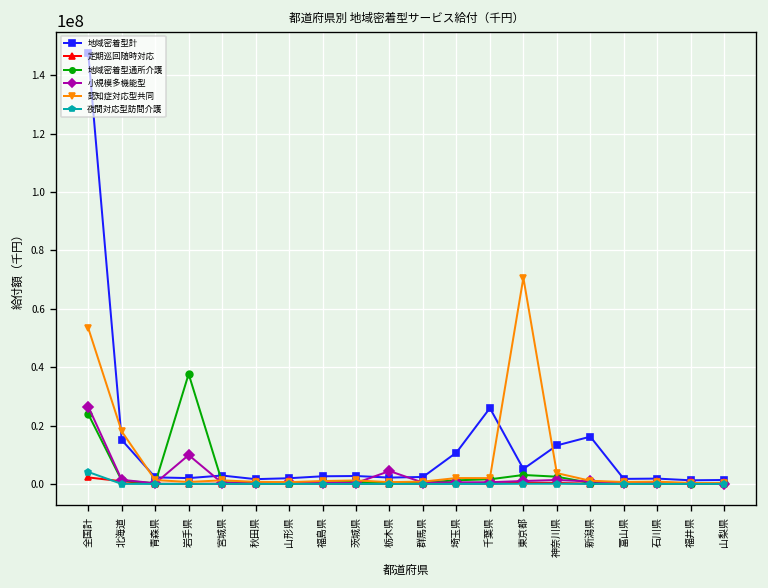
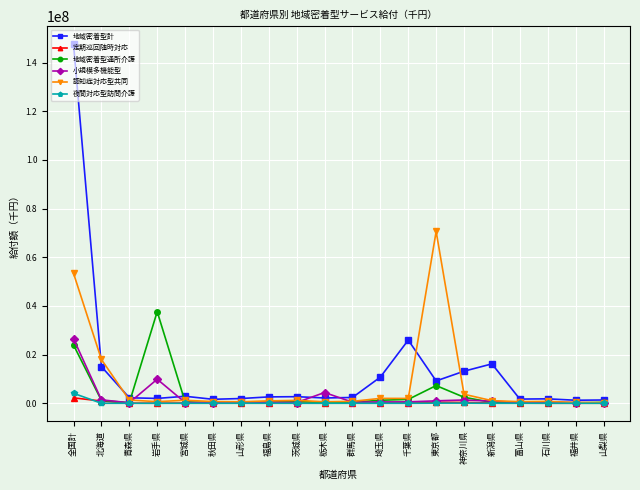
地域密着型計, 東京都: 5000000 -> 9000000
地域密着型通所介護, 東京都: 3000000 -> 7000000
